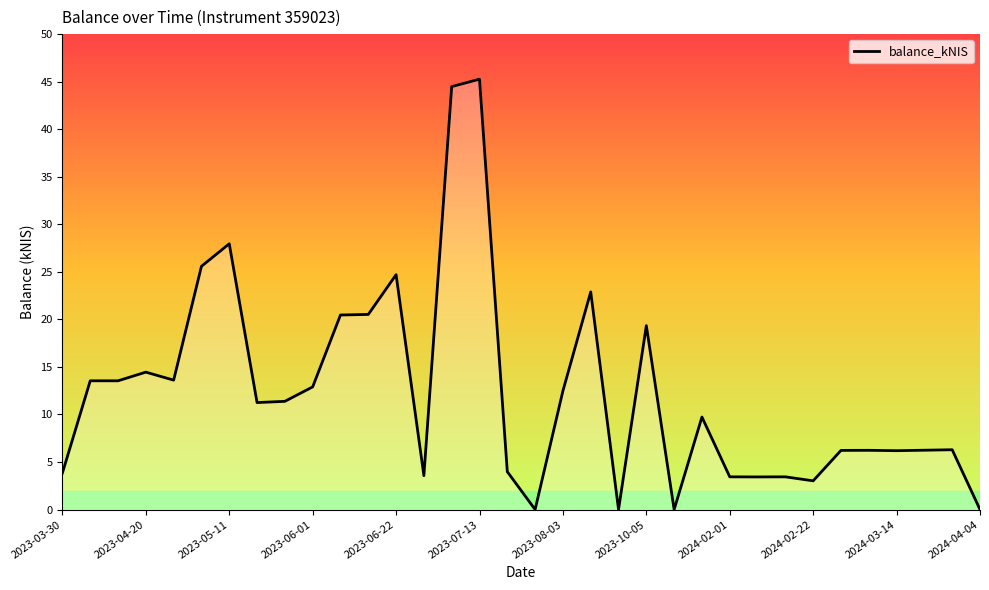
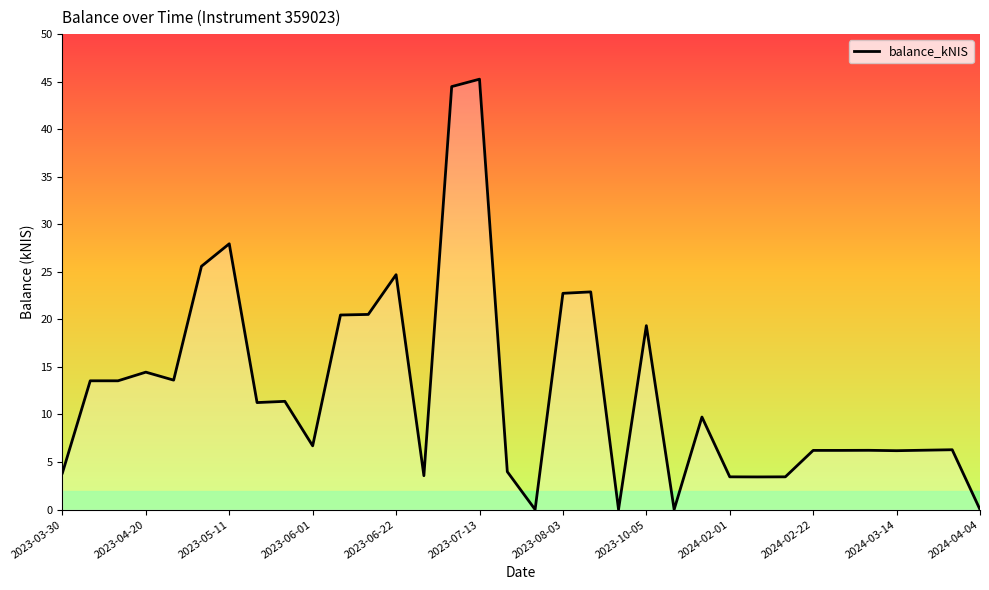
2023-06-01: 13 -> 7
2023-08-03: 12 -> 23
2024-02-22: 3 -> 6
